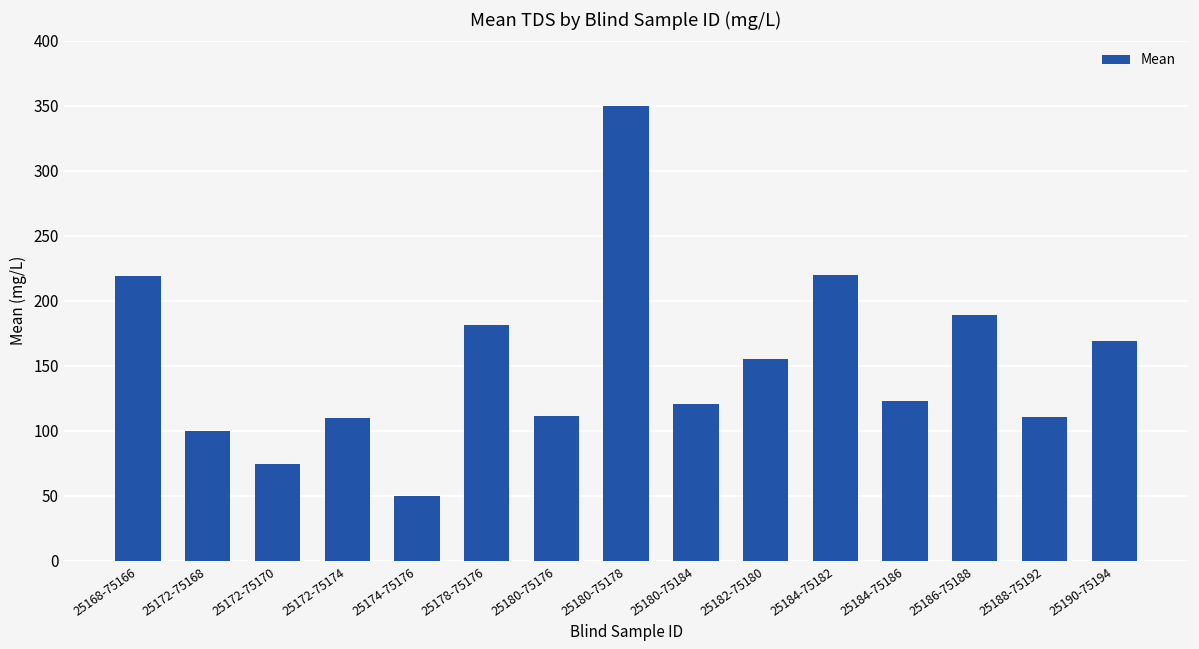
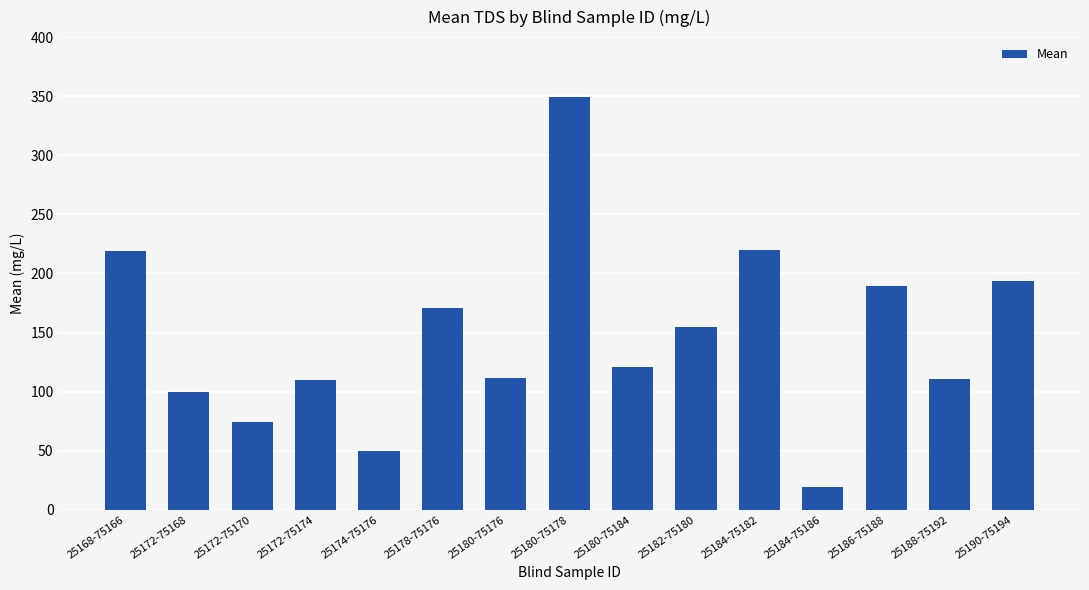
25178-75176: 182 -> 171
25184-75186: 123 -> 20
25190-75194: 169 -> 193
